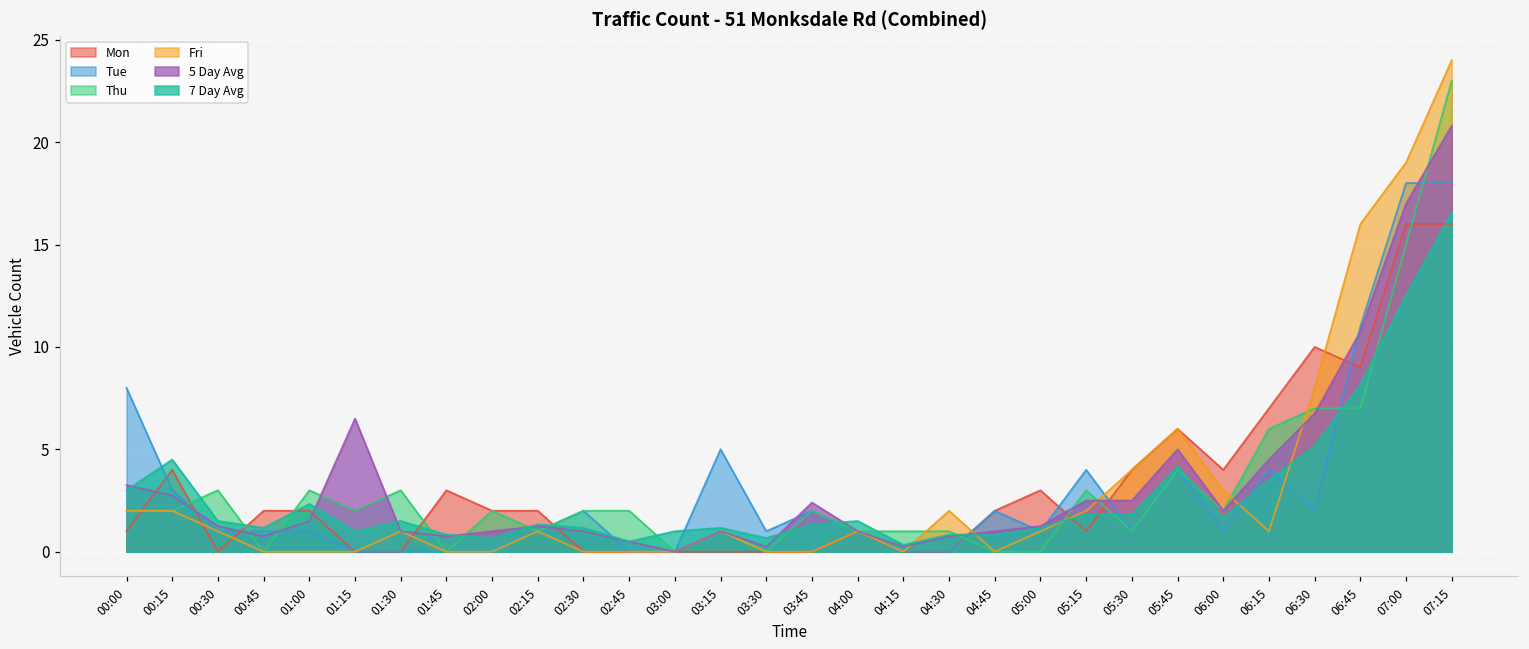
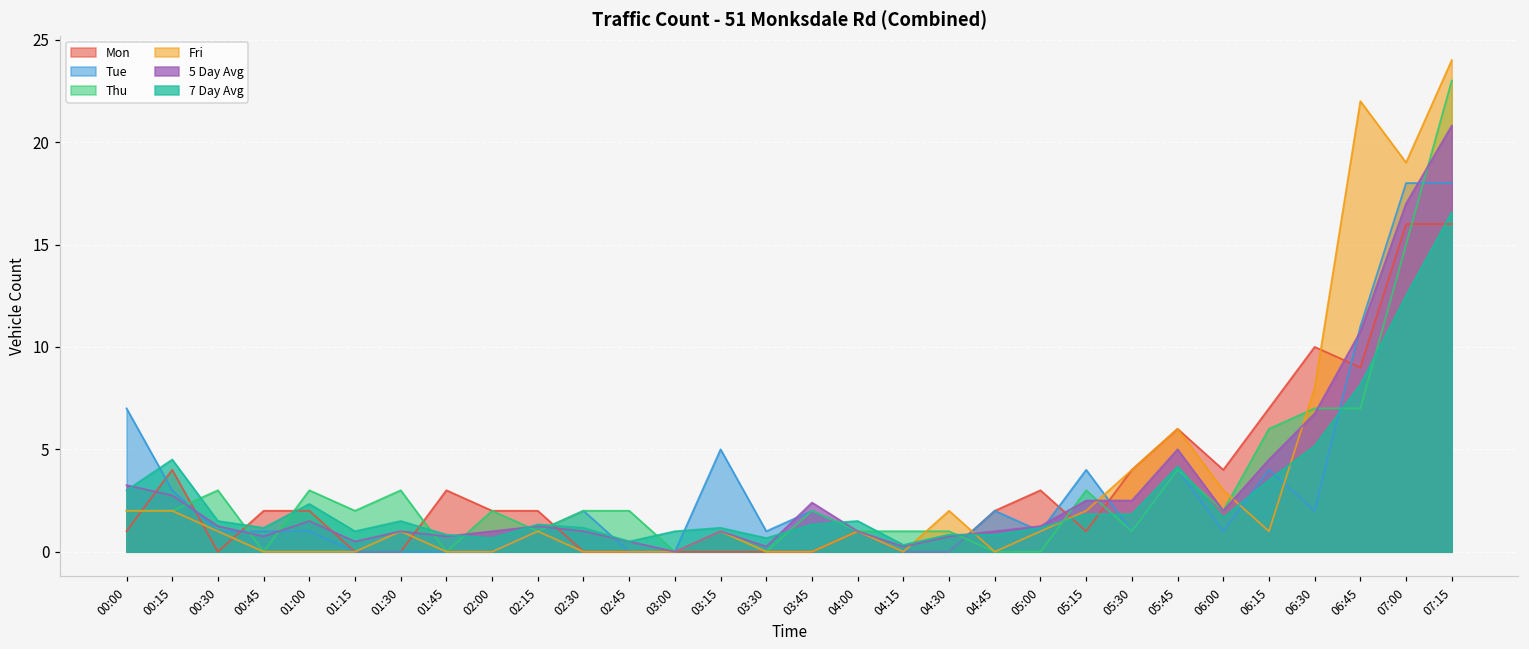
Tue, 00:00: 8 -> 7
5 Day Avg, 01:15: 6.5 -> 0.5
Fri, 06:45: 16 -> 22
